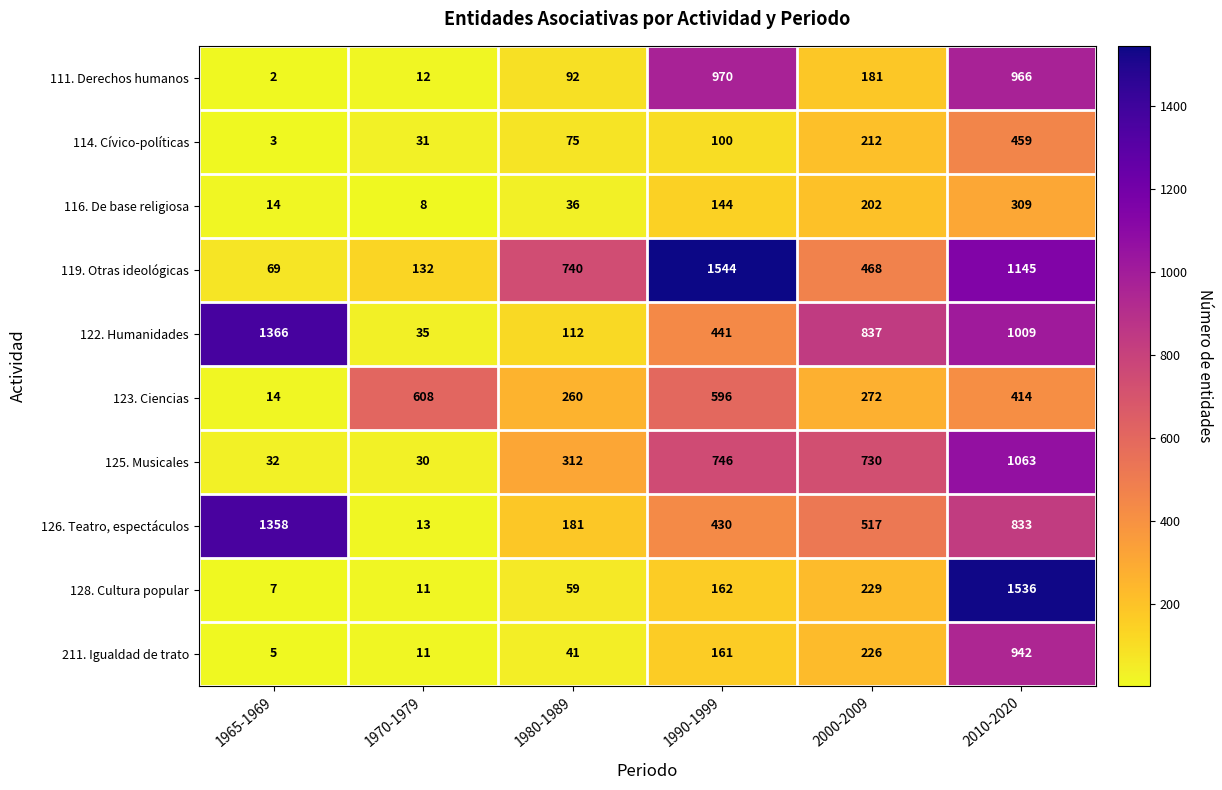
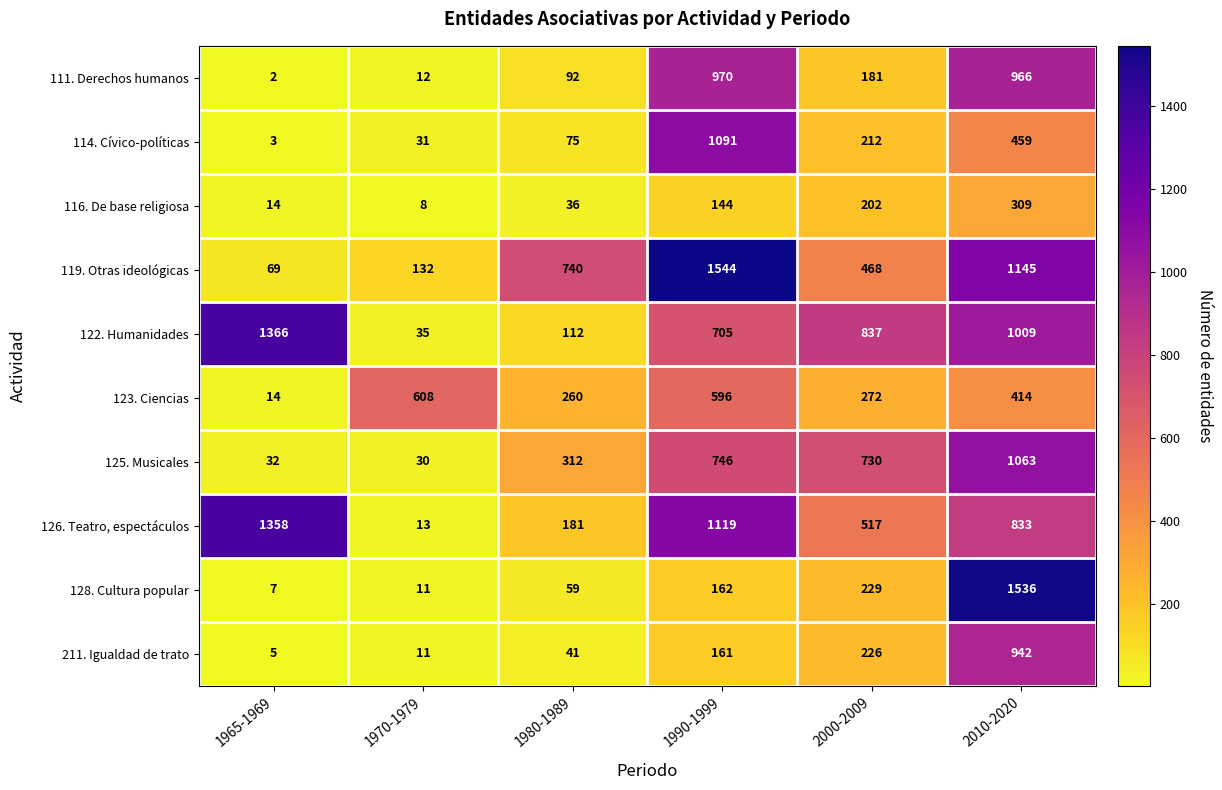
114. Cívico-políticas, 1990-1999: 100 -> 1091
122. Humanidades, 1990-1999: 441 -> 705
126. Teatro, espectáculos, 1990-1999: 430 -> 1119
